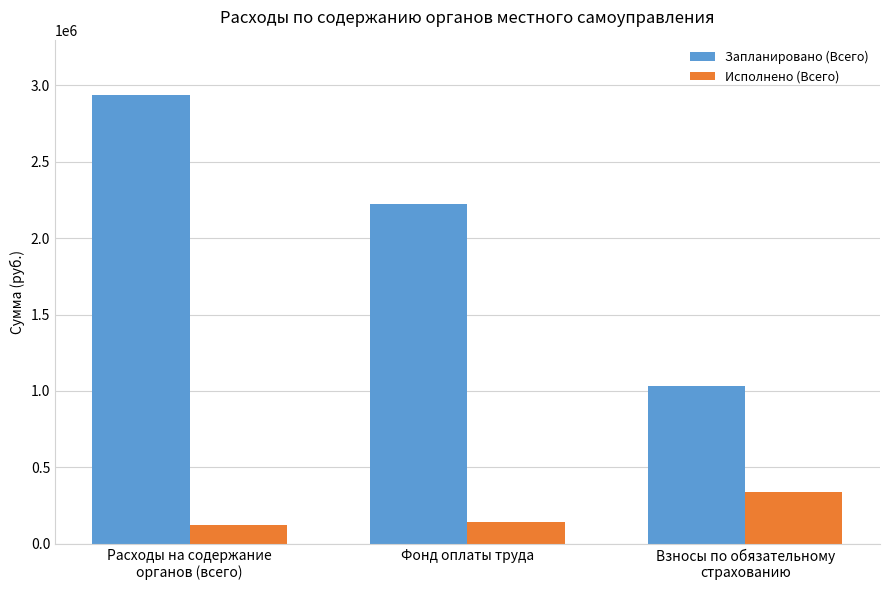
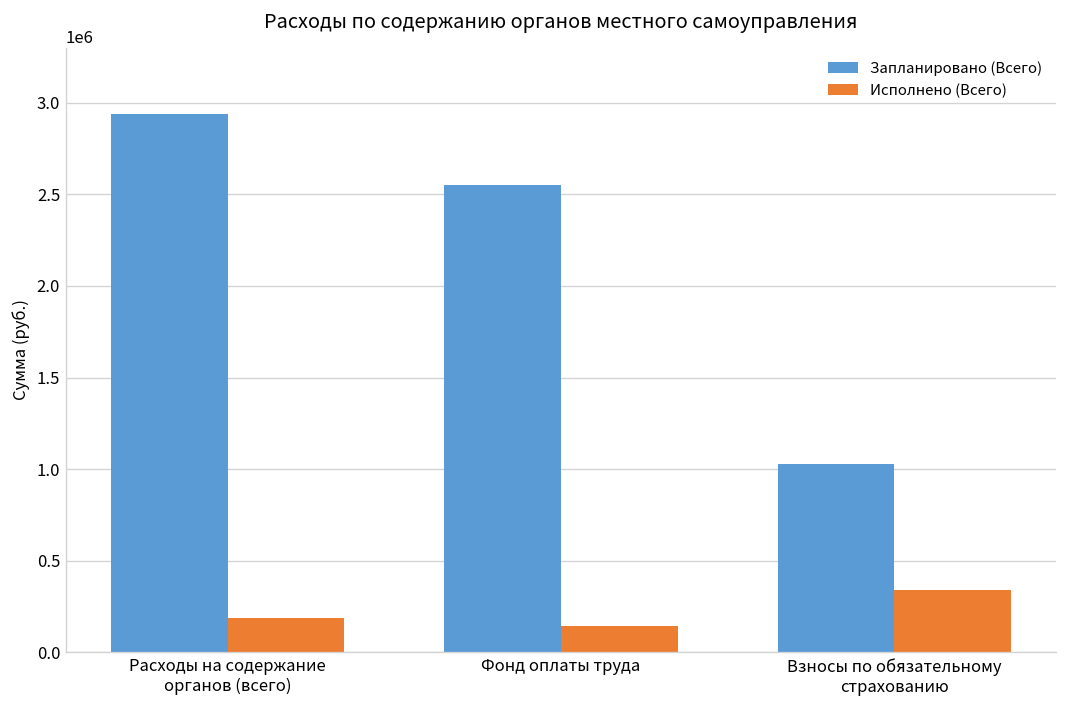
Исполнено (Всего), Расходы на содержание органов (всего): 120000 -> 190000
Запланировано (Всего), Фонд оплаты труда: 2230000 -> 2550000
